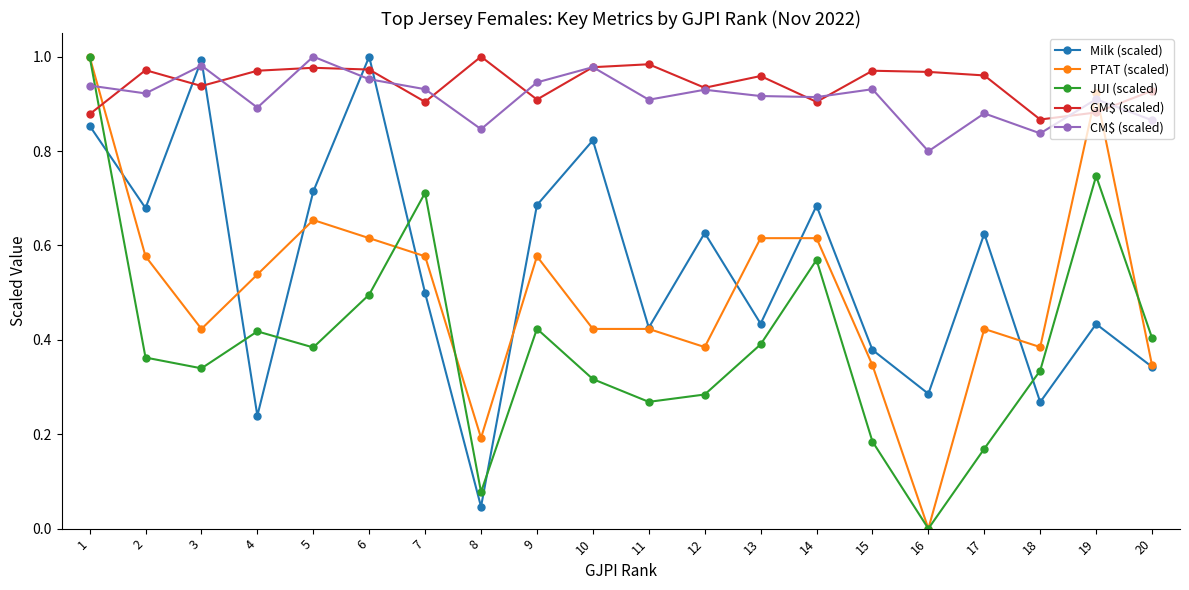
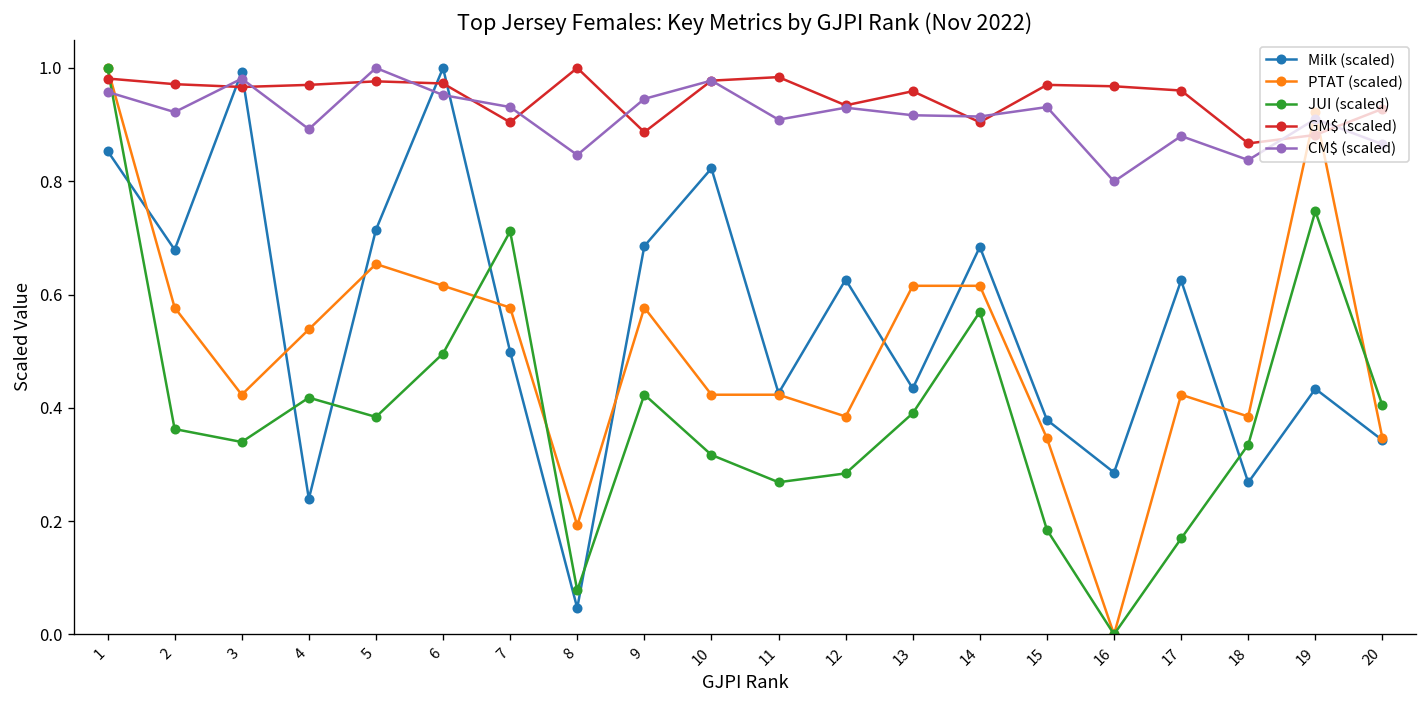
GM$ (scaled), 1: 0.88 -> 0.98
CM$ (scaled), 1: 0.94 -> 0.96
GM$ (scaled), 3: 0.94 -> 0.97
GM$ (scaled), 9: 0.91 -> 0.89
